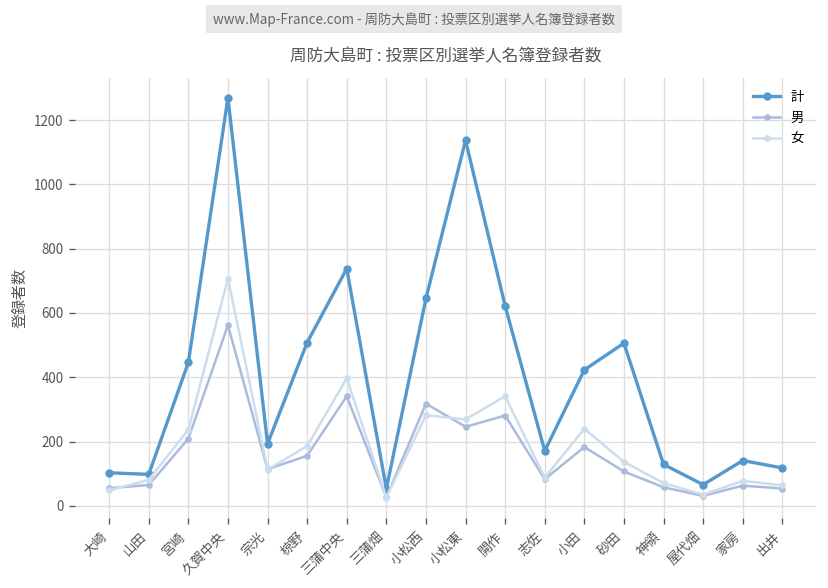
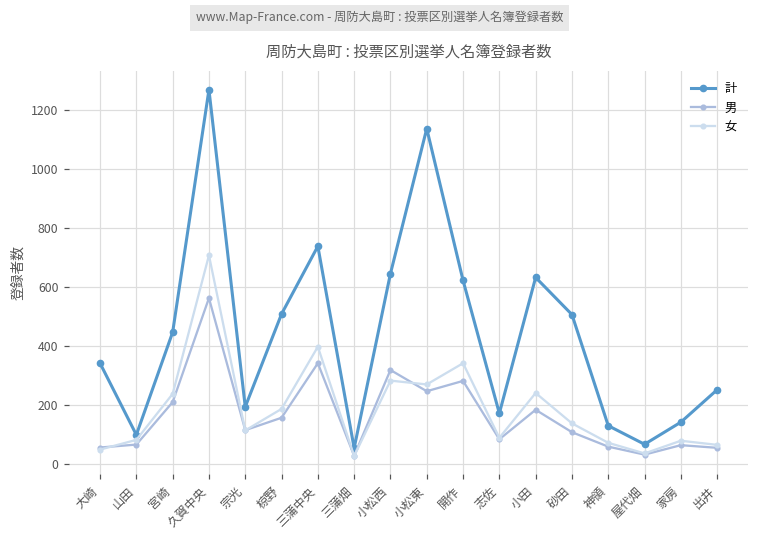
計, 大崎: 100 -> 340
計, 小田: 420 -> 630
計, 出井: 120 -> 250
